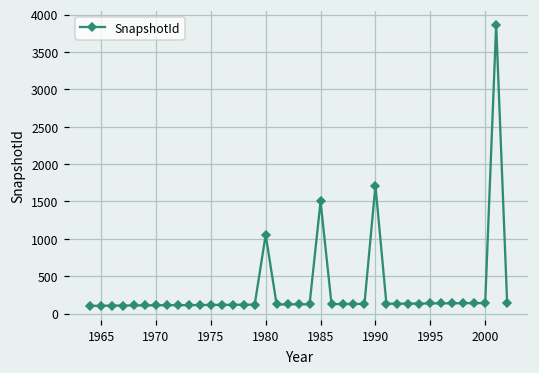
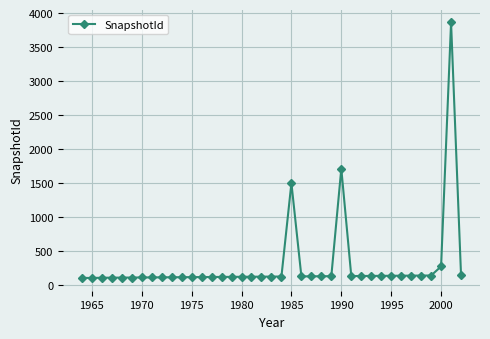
1980: 1100 -> 100
2000: 100 -> 300
